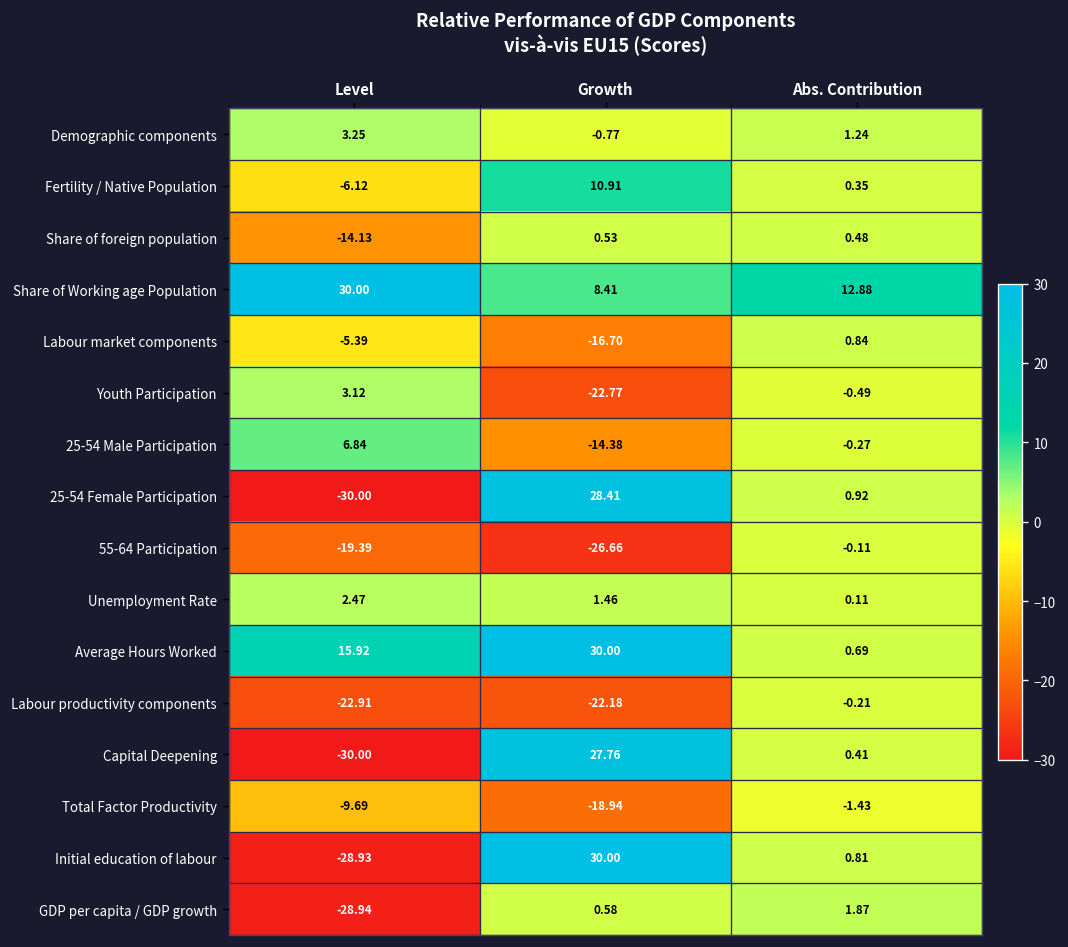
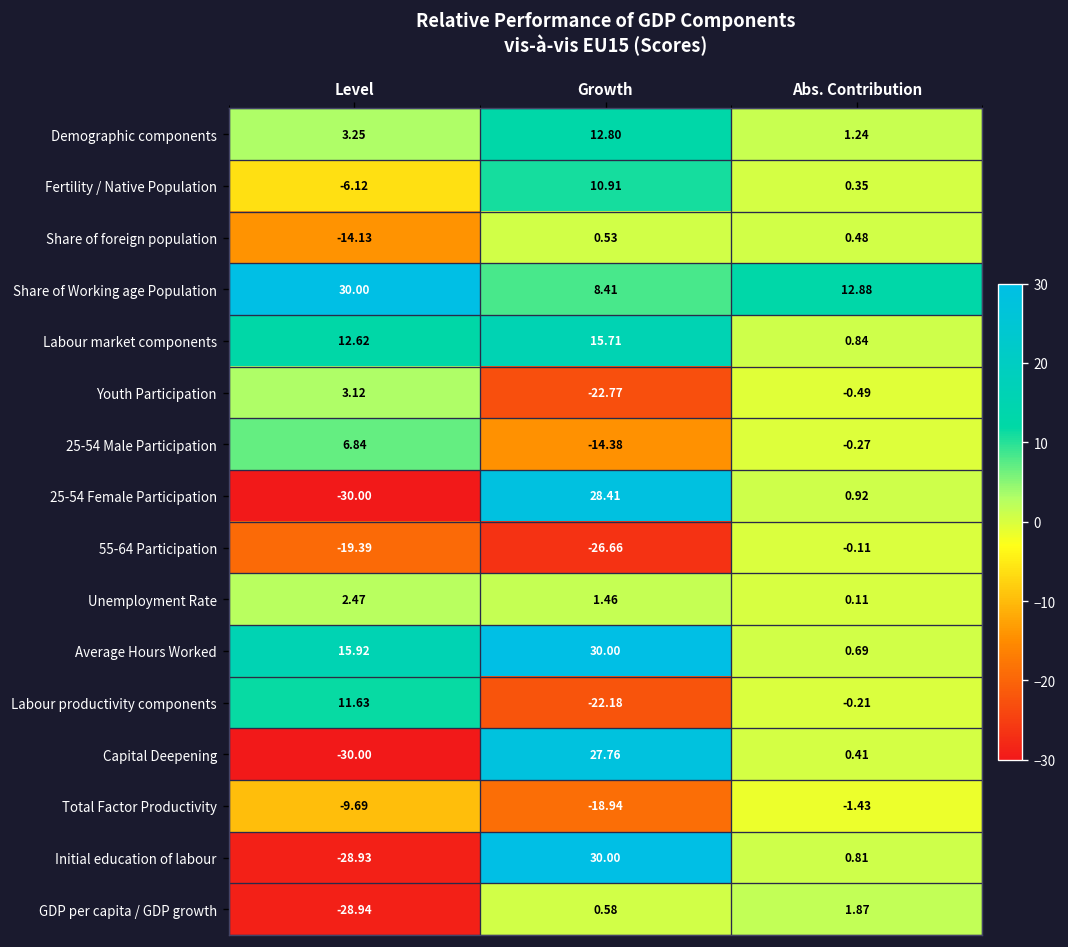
Demographic components, Growth: -0.77 -> 12.80
Labour market components, Level: -5.39 -> 12.62
Labour market components, Growth: -16.70 -> 15.71
Labour productivity components, Level: -22.91 -> 11.63
